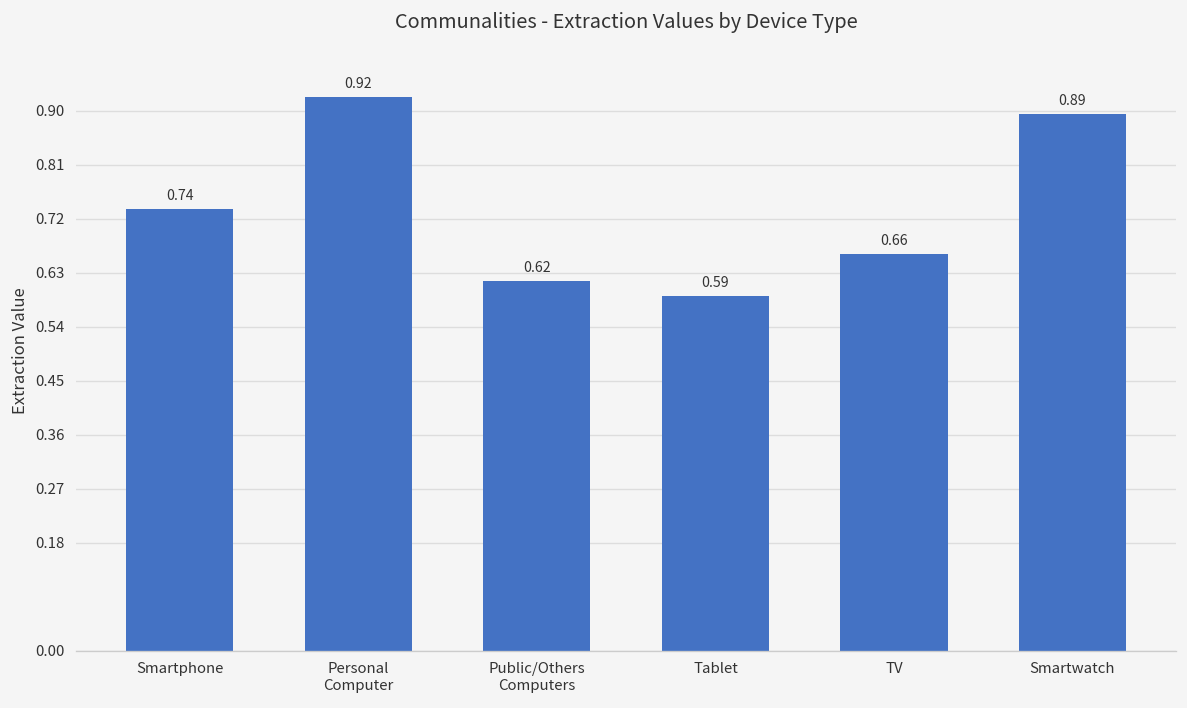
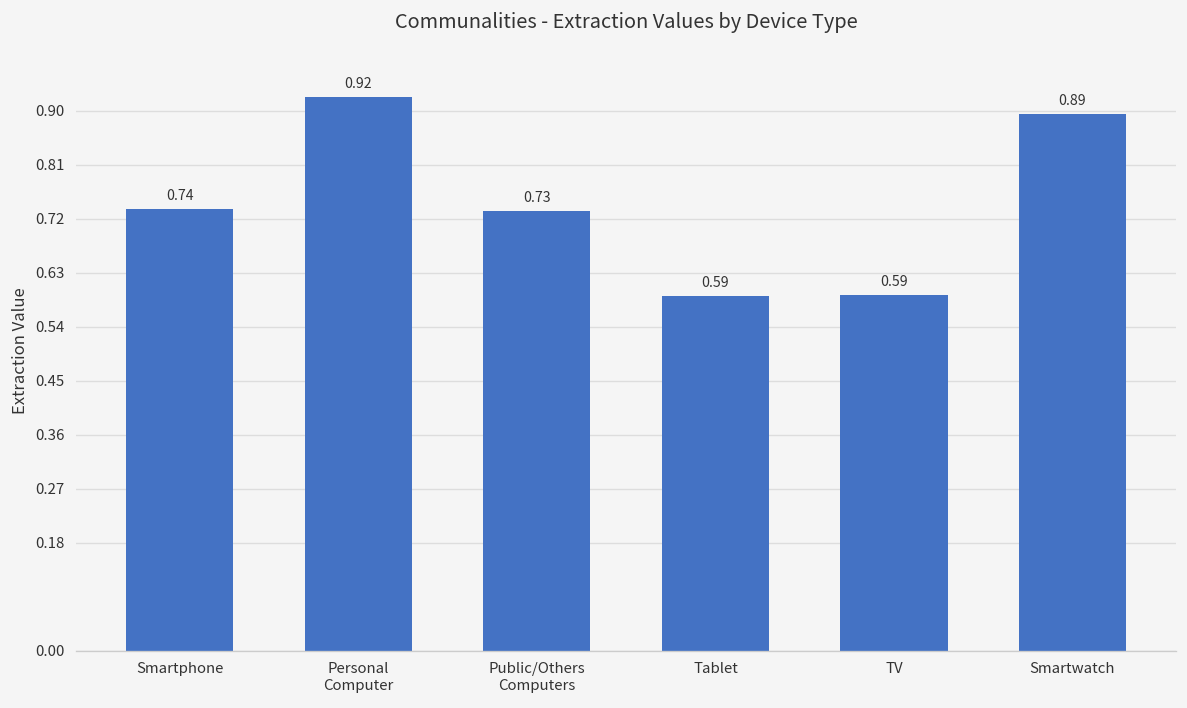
Public/Others Computers: 0.62 -> 0.73
TV: 0.66 -> 0.59
